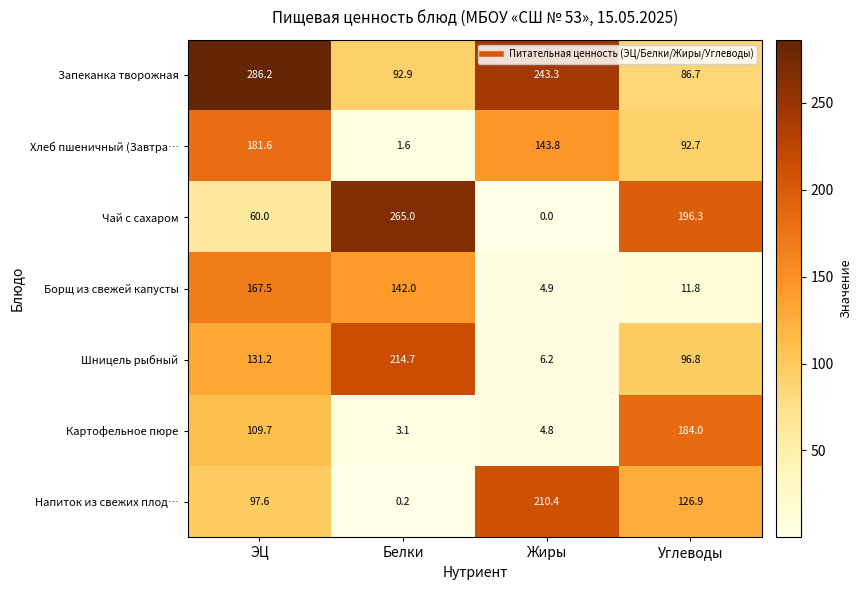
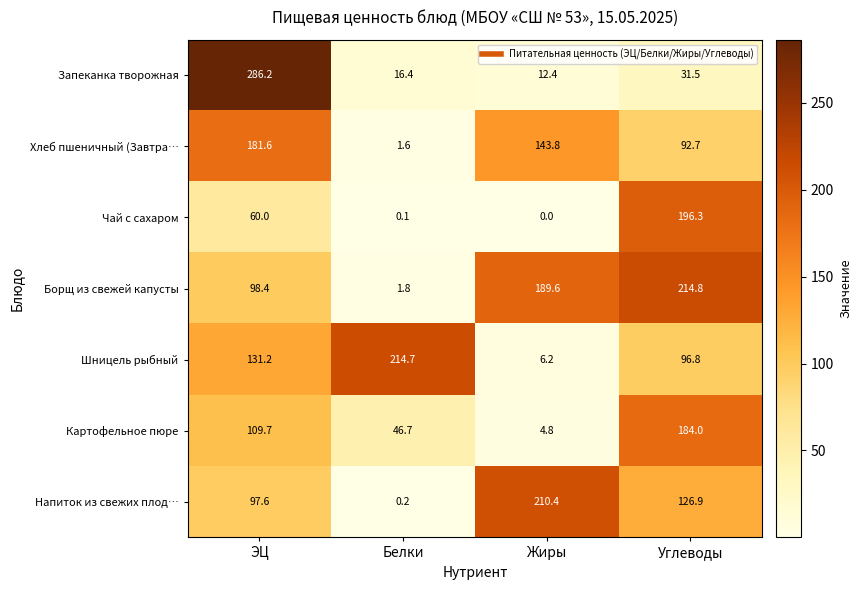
Запеканка творожная, Белки: 92.9 -> 16.4
Запеканка творожная, Жиры: 243.3 -> 12.4
Запеканка творожная, Углеводы: 86.7 -> 31.5
Чай с сахаром, Белки: 265.0 -> 0.1
Борщ из свежей капусты, ЭЦ: 167.5 -> 98.4
Борщ из свежей капусты, Белки: 142.0 -> 1.8
Борщ из свежей капусты, Жиры: 4.9 -> 189.6
Борщ из свежей капусты, Углеводы: 11.8 -> 214.8
Картофельное пюре, Белки: 3.1 -> 46.7
